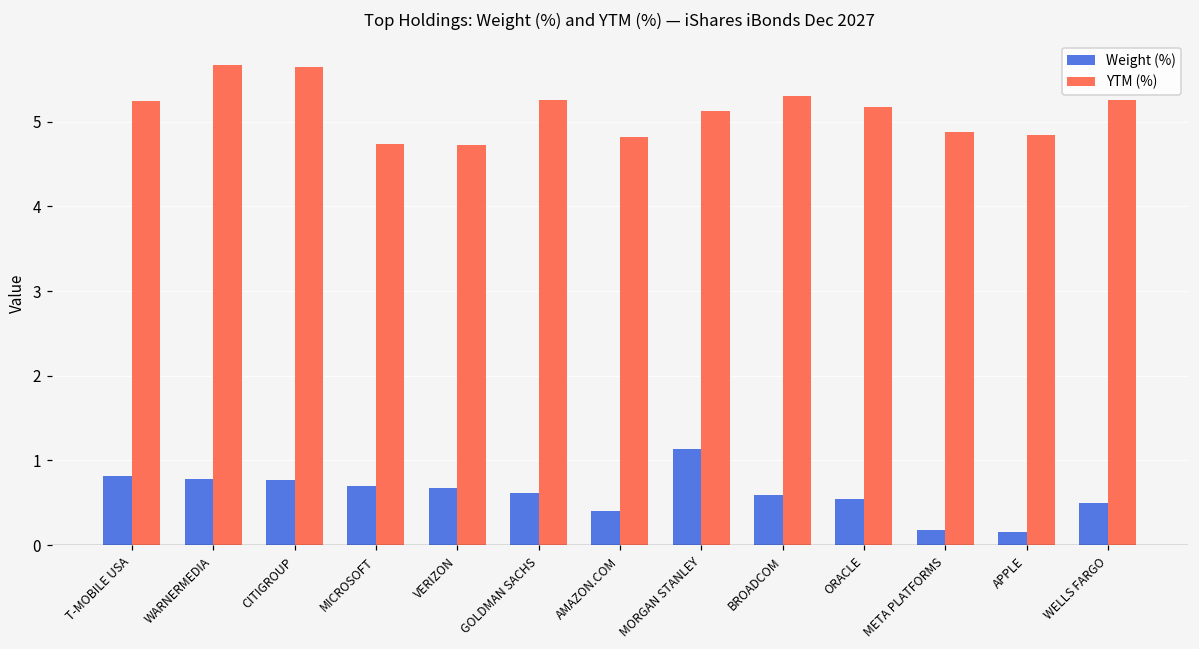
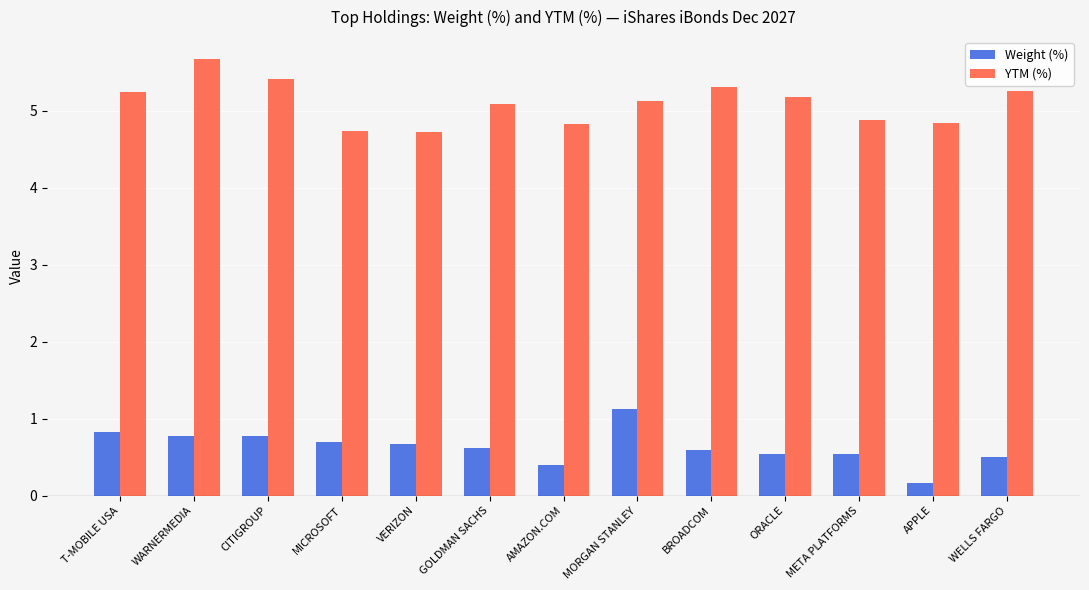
YTM (%), CITIGROUP: 5.6 -> 5.4
YTM (%), GOLDMAN SACHS: 5.3 -> 5.1
Weight (%), META PLATFORMS: 0.2 -> 0.5
